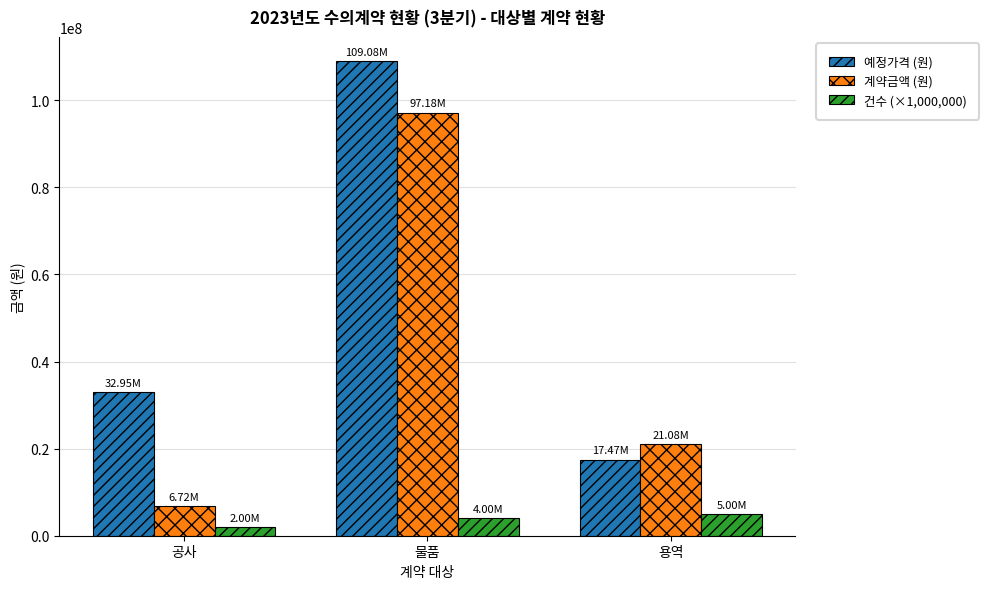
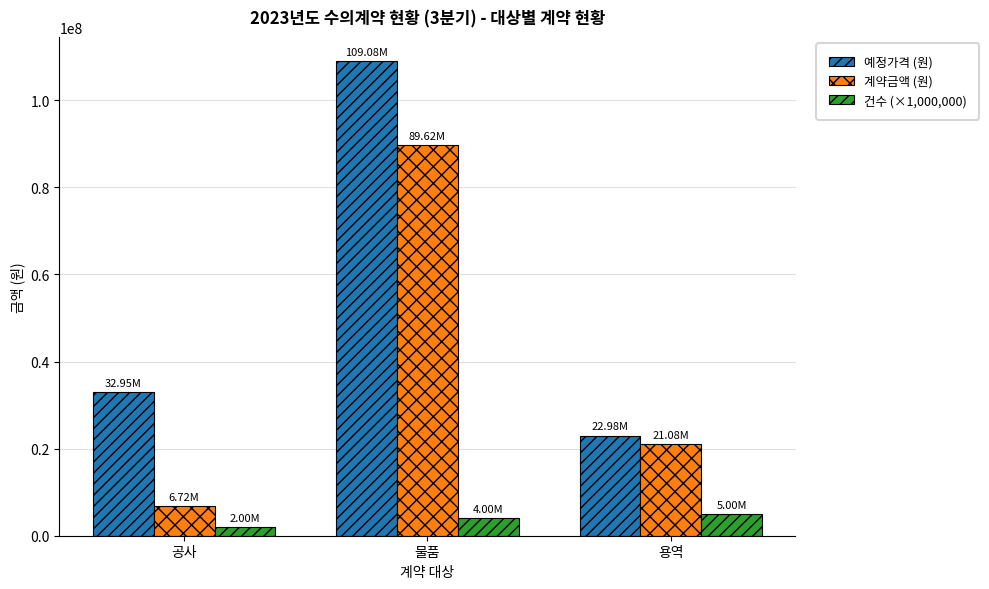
계약금액 (원), 물품: 97.18M -> 89.62M
예정가격 (원), 용역: 17.47M -> 22.98M
